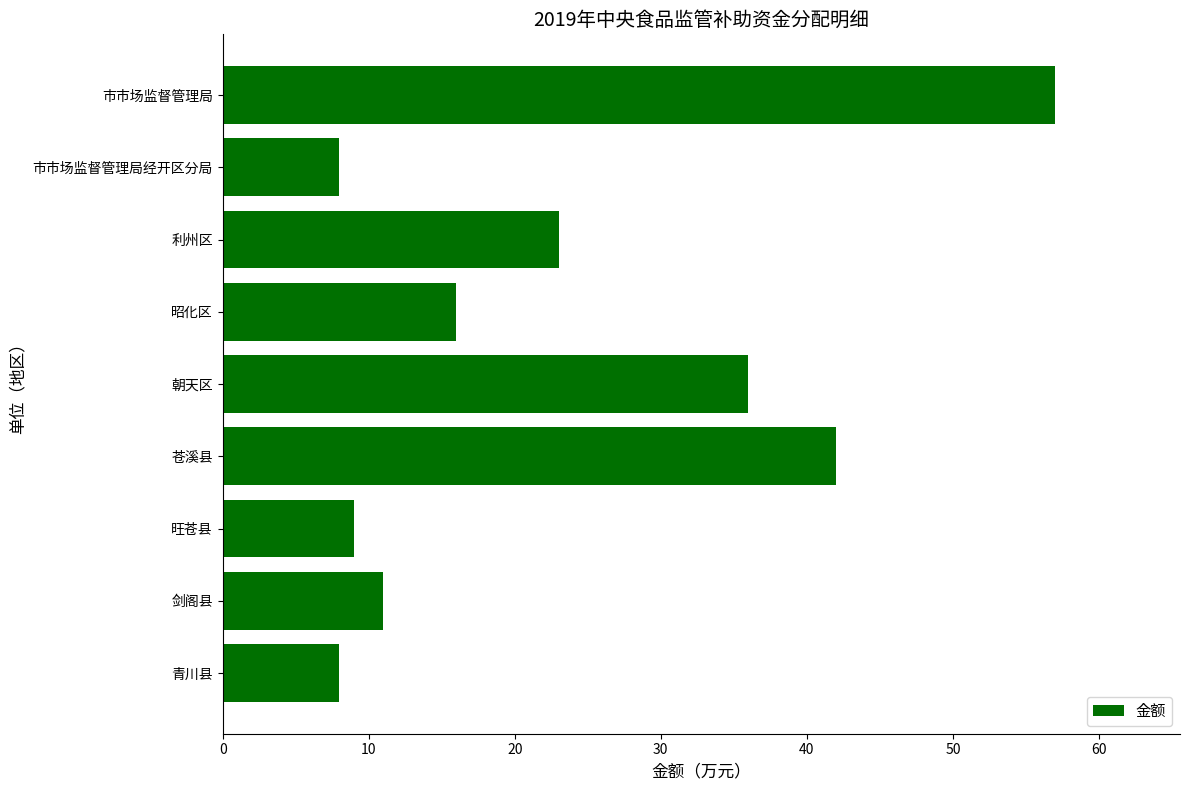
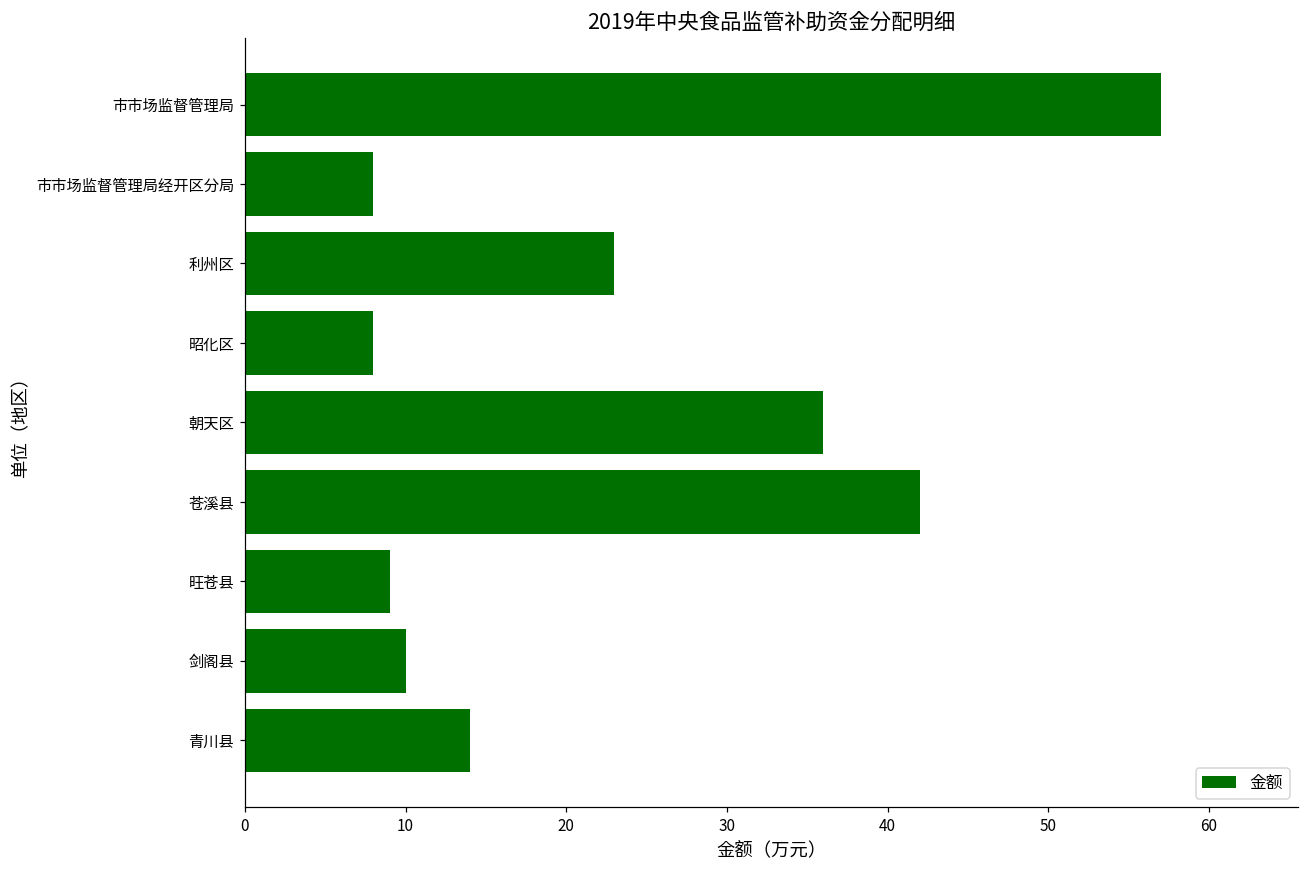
昭化区: 16 -> 8
剑阁县: 11 -> 10
青川县: 8 -> 14
